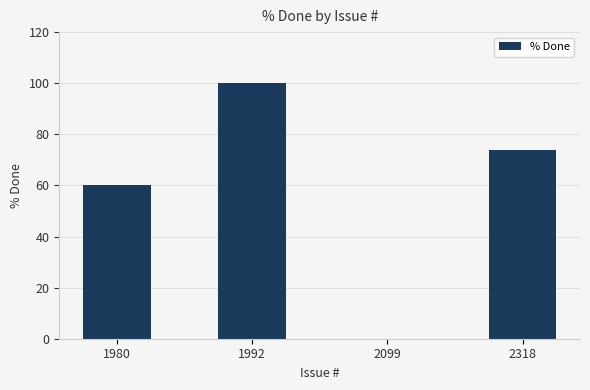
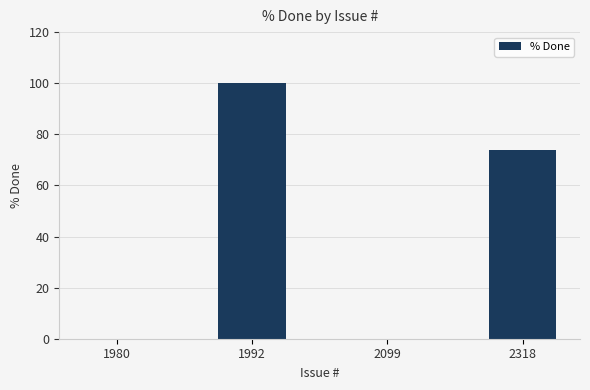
1980: 60 -> 0
